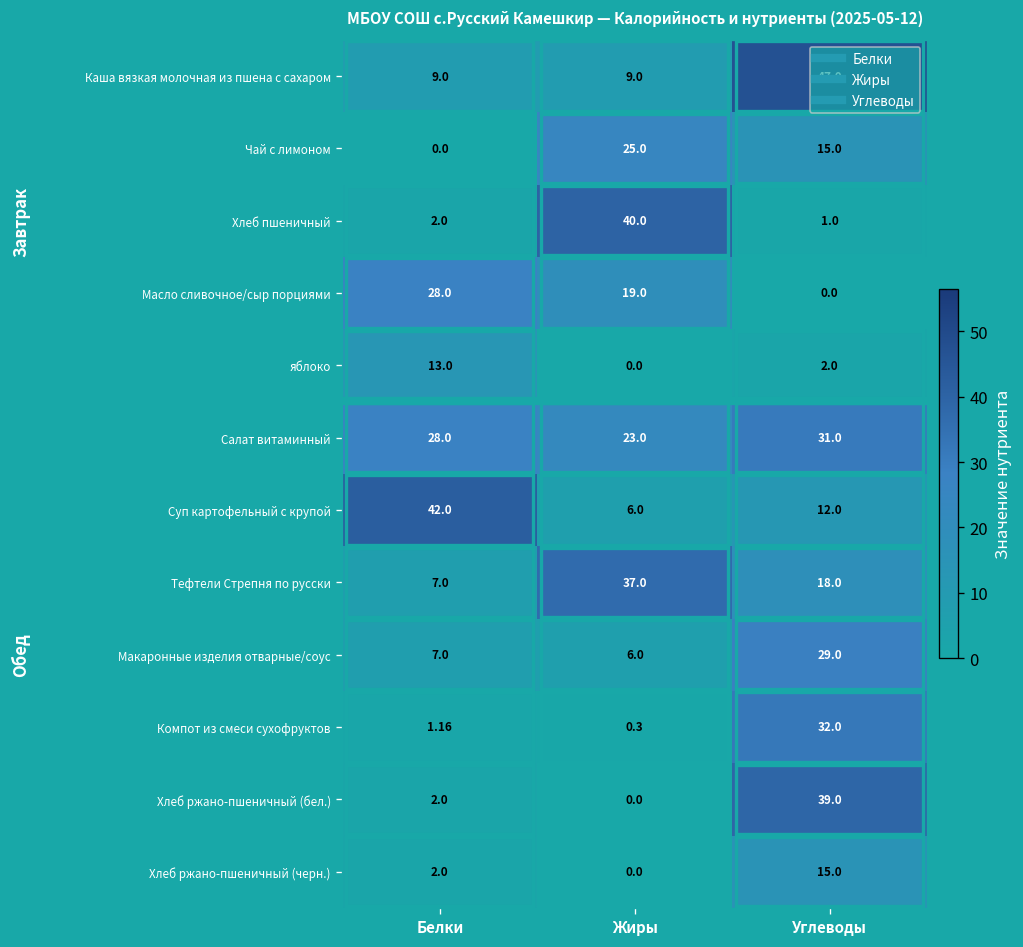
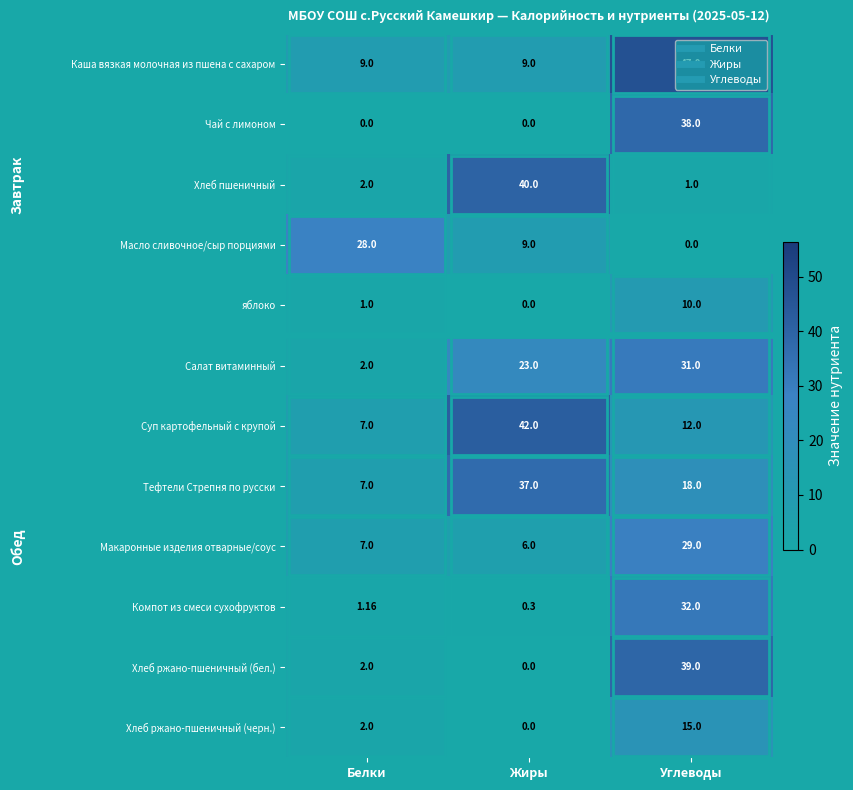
Чай с лимоном, Жиры: 25.0 -> 0.0
Чай с лимоном, Углеводы: 15.0 -> 38.0
Масло сливочное/сыр порциями, Жиры: 19.0 -> 9.0
яблоко, Белки: 13.0 -> 1.0
яблоко, Углеводы: 2.0 -> 10.0
Салат витаминный, Белки: 28.0 -> 2.0
Суп картофельный с крупой, Белки: 42.0 -> 7.0
Суп картофельный с крупой, Жиры: 6.0 -> 42.0
